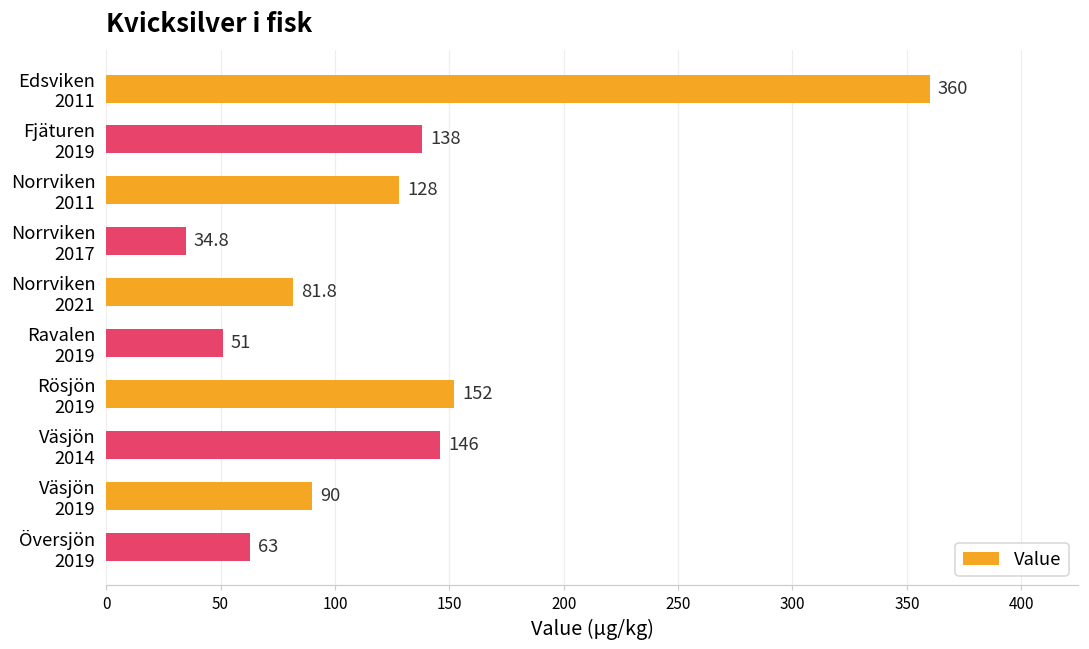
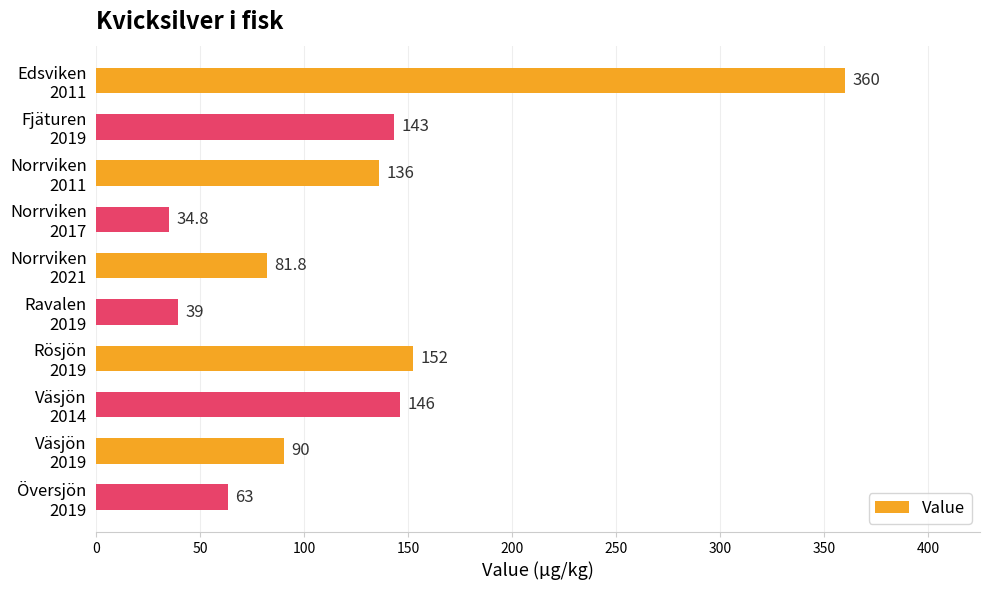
Fjäturen 2019: 138 -> 143
Norrviken 2011: 128 -> 136
Ravalen 2019: 51 -> 39
